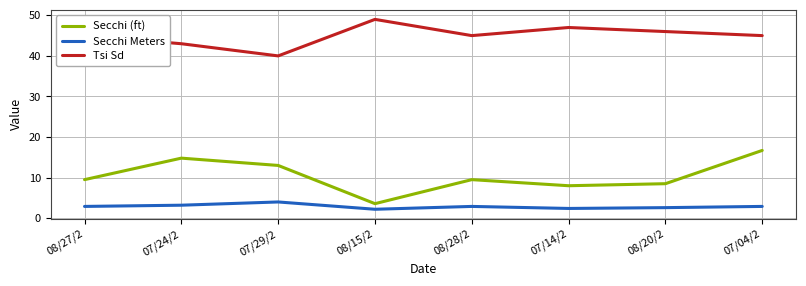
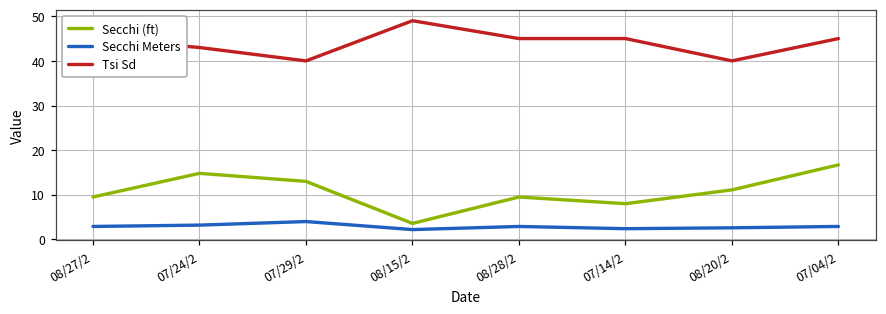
Tsi Sd, 07/14/2: 47 -> 45
Secchi (ft), 08/20/2: 9 -> 11
Tsi Sd, 08/20/2: 46 -> 40
